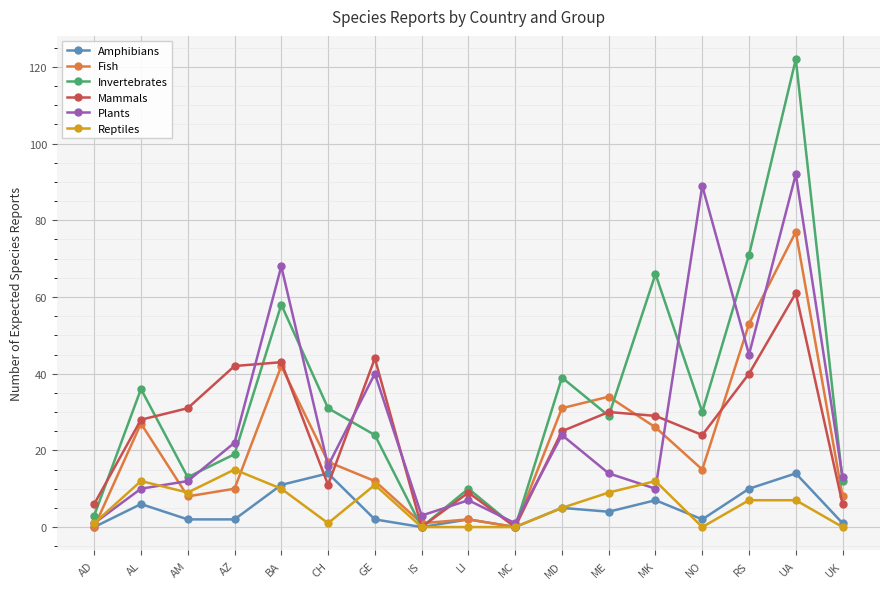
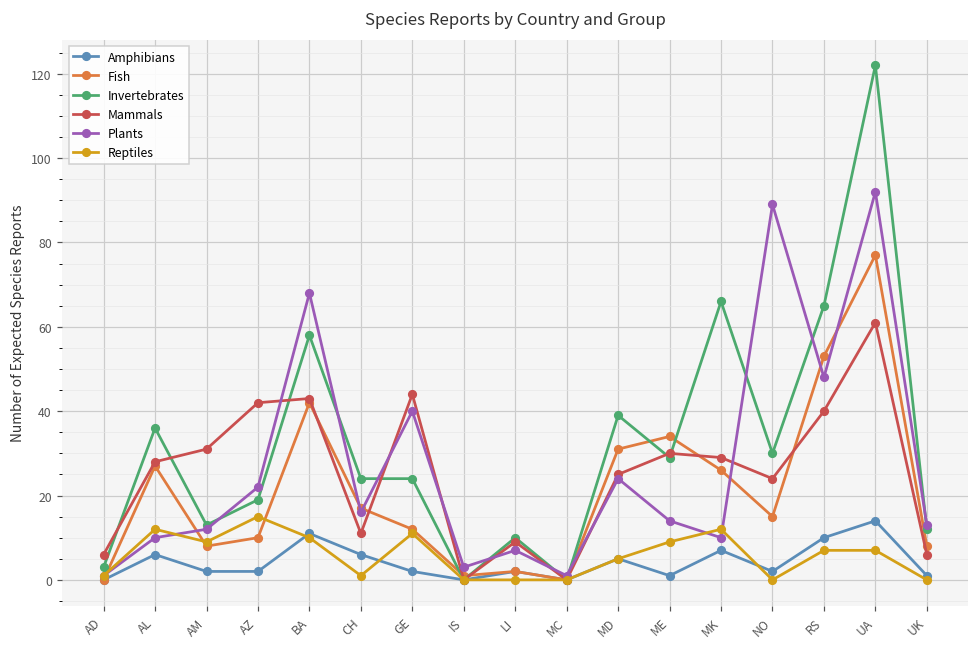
Amphibians, CH: 14 -> 6
Invertebrates, CH: 31 -> 24
Amphibians, ME: 4 -> 1
Invertebrates, RS: 71 -> 65
Plants, RS: 45 -> 48
